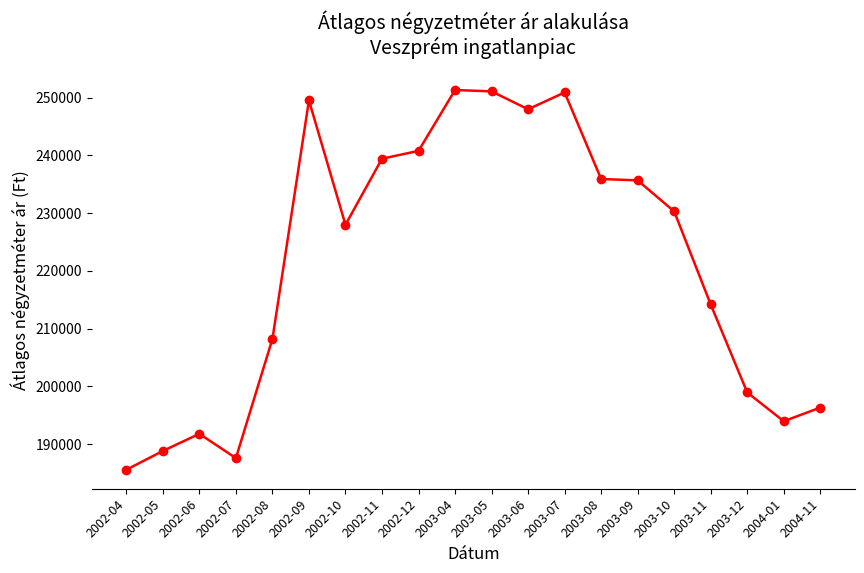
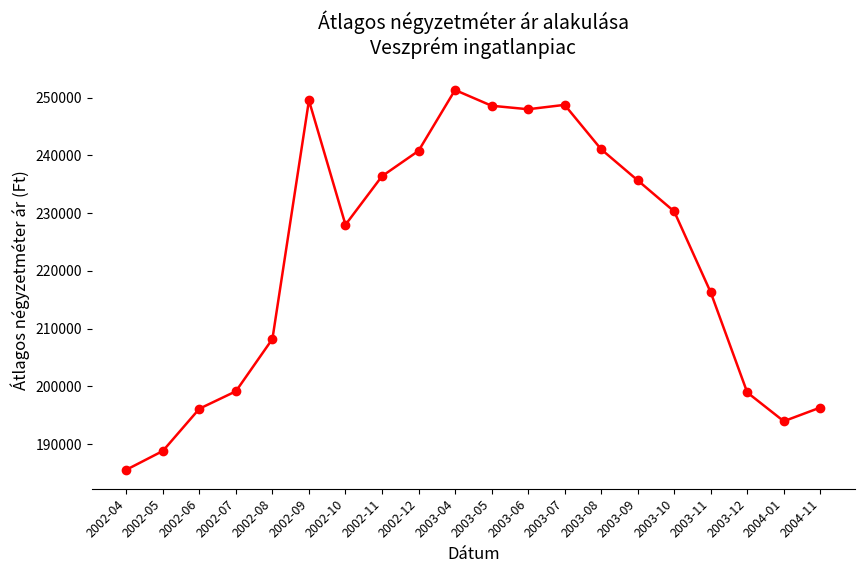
2002-06: 192000 -> 196000
2002-07: 188000 -> 199000
2002-11: 239000 -> 236000
2003-05: 251000 -> 249000
2003-07: 251000 -> 249000
2003-08: 236000 -> 241000
2003-11: 214000 -> 216000
